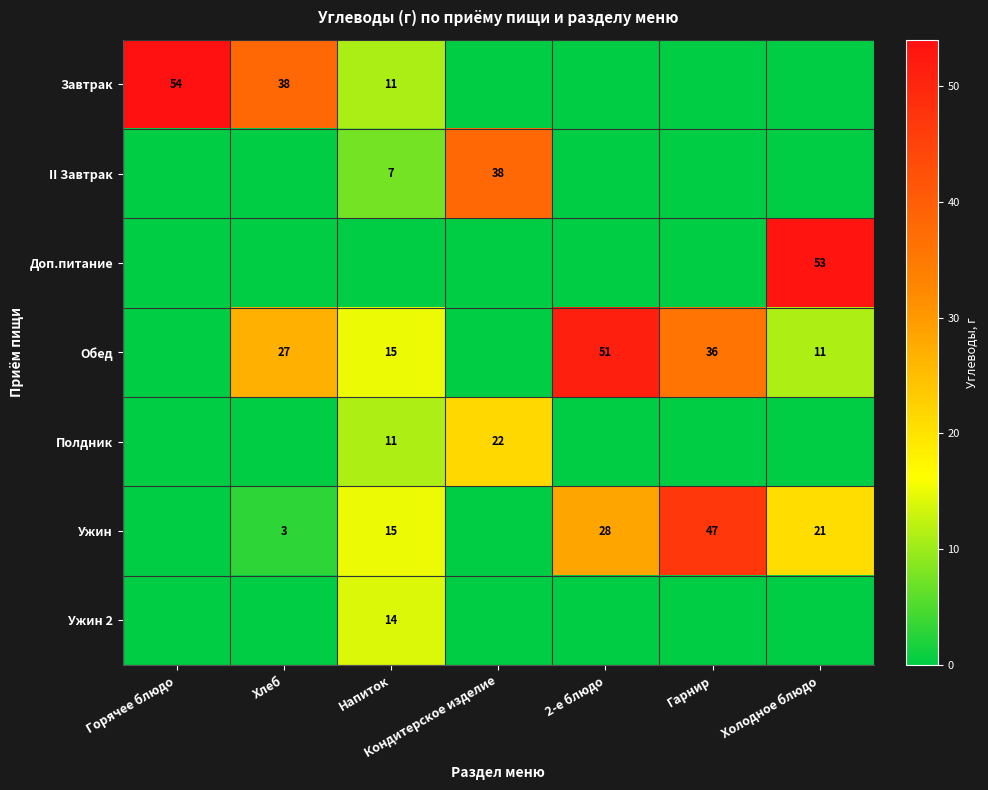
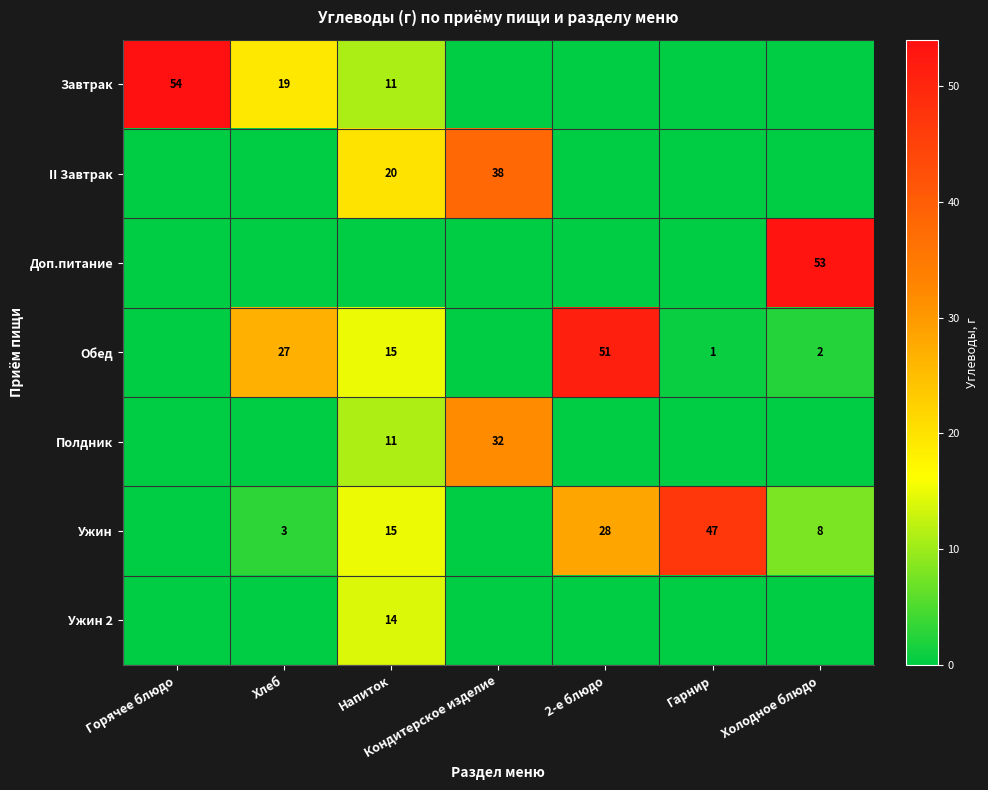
Завтрак, Хлеб: 38 -> 19
II Завтрак, Напиток: 7 -> 20
Обед, Гарнир: 36 -> 1
Обед, Холодное блюдо: 11 -> 2
Полдник, Кондитерское изделие: 22 -> 32
Ужин, Холодное блюдо: 21 -> 8
